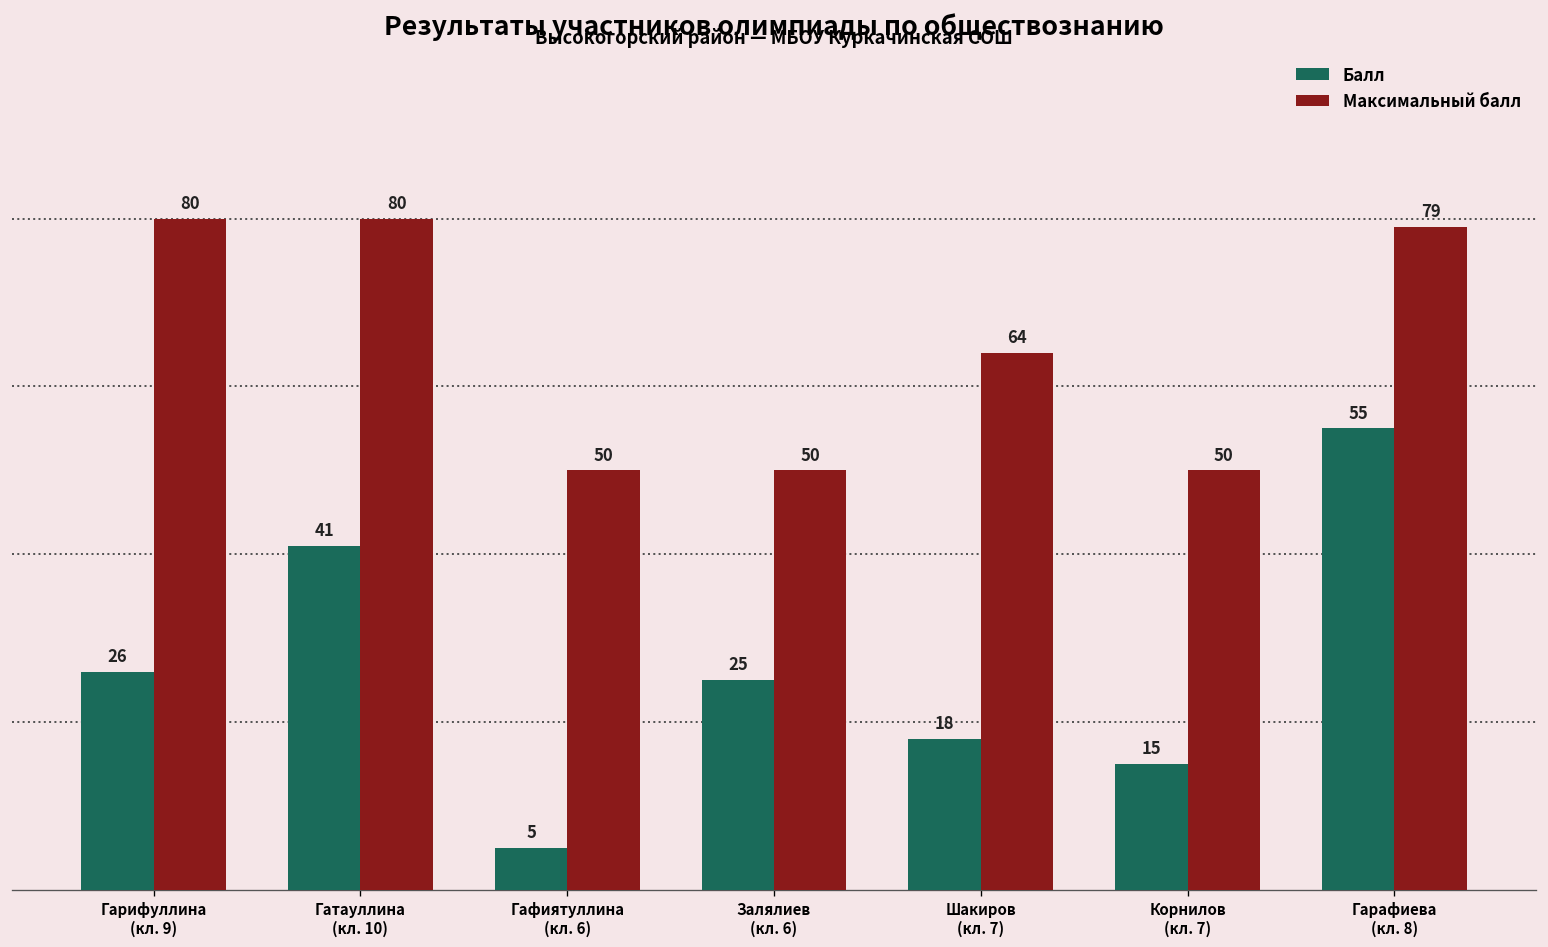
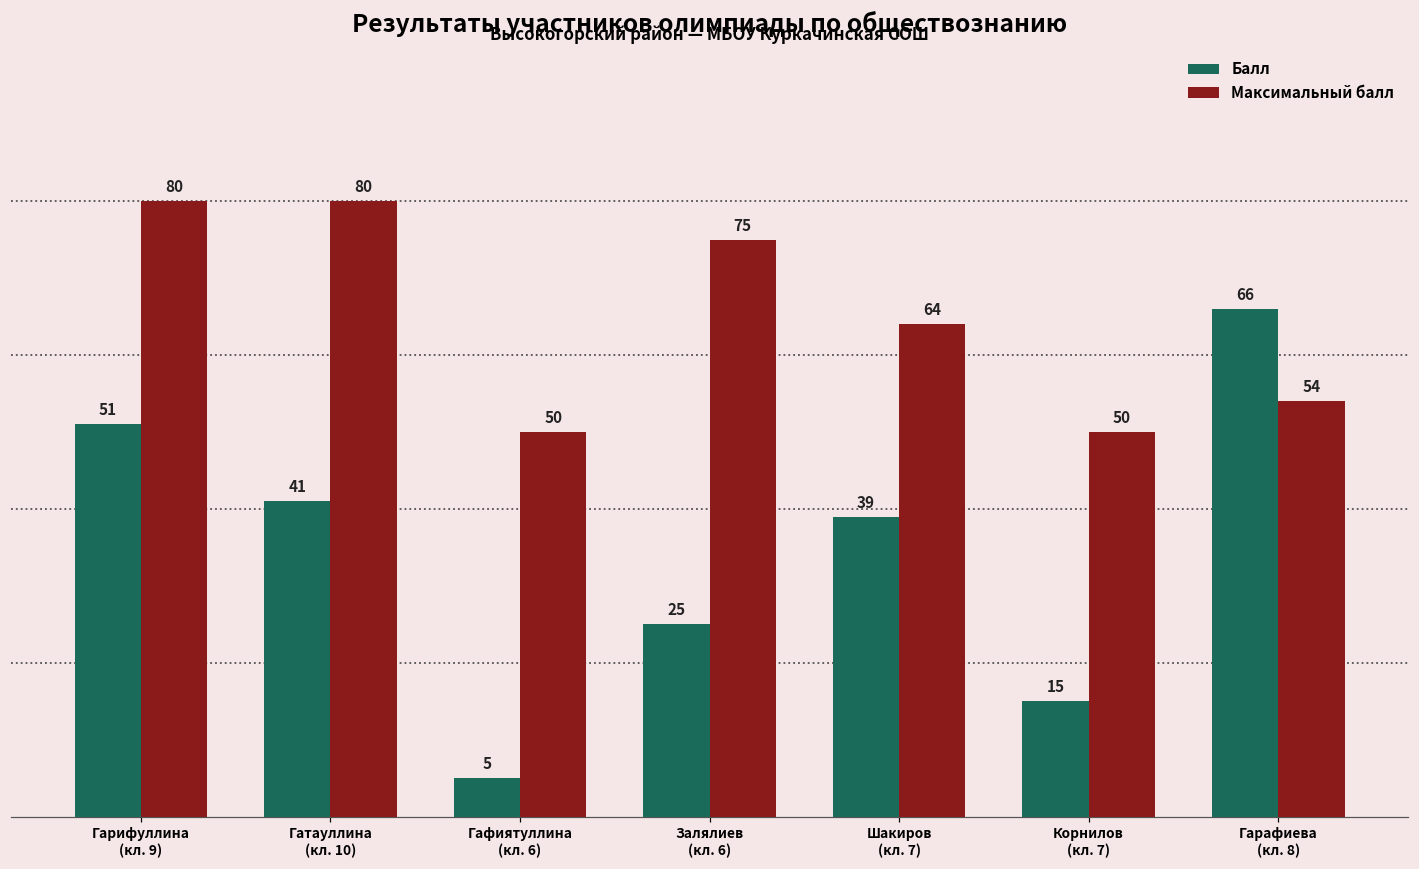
Балл, Гарифуллина (кл. 9): 26 -> 51
Максимальный балл, Залялиев (кл. 6): 50 -> 75
Балл, Шакиров (кл. 7): 18 -> 39
Балл, Гарафиева (кл. 8): 55 -> 66
Максимальный балл, Гарафиева (кл. 8): 79 -> 54
